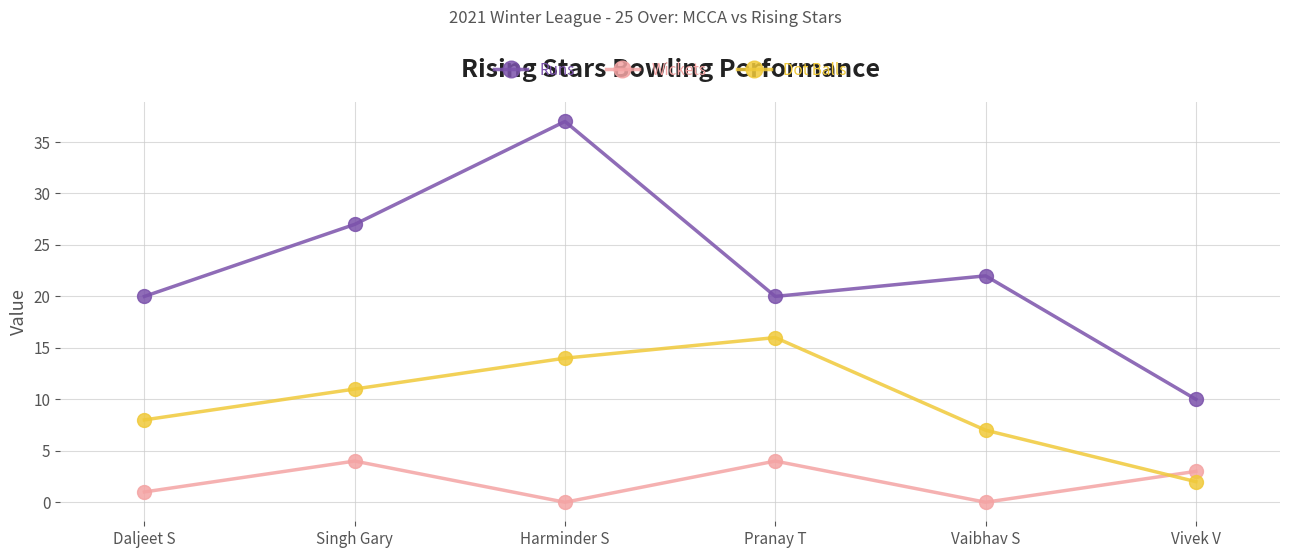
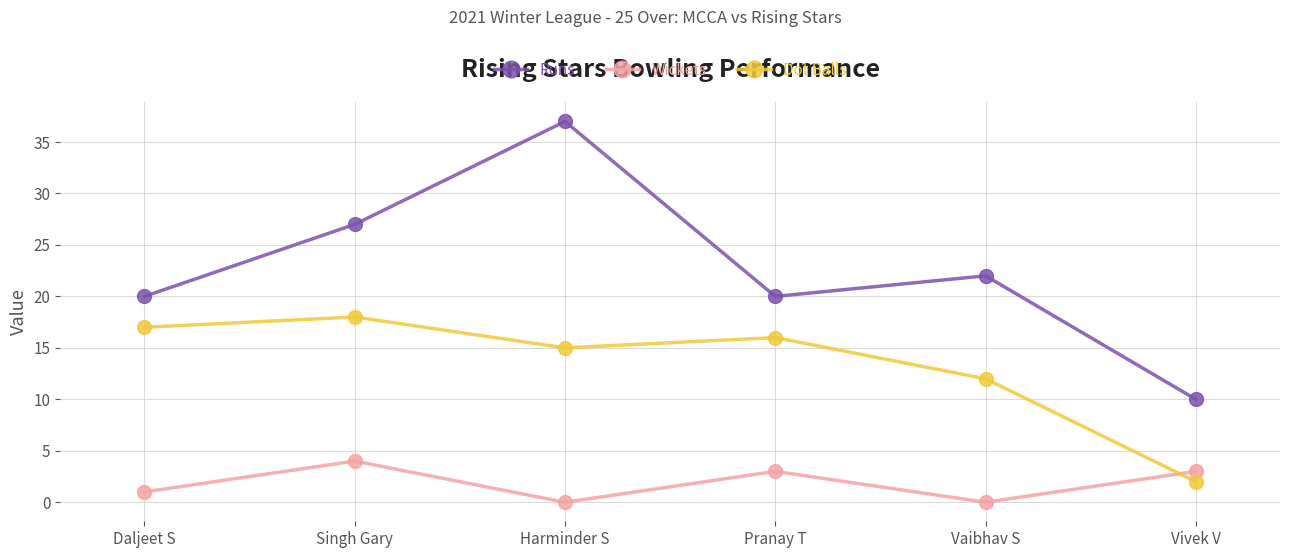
Dot Balls, Daljeet S: 8 -> 17
Dot Balls, Singh Gary: 11 -> 18
Dot Balls, Harminder S: 14 -> 15
Wickets, Pranay T: 4 -> 3
Dot Balls, Vaibhav S: 7 -> 12
